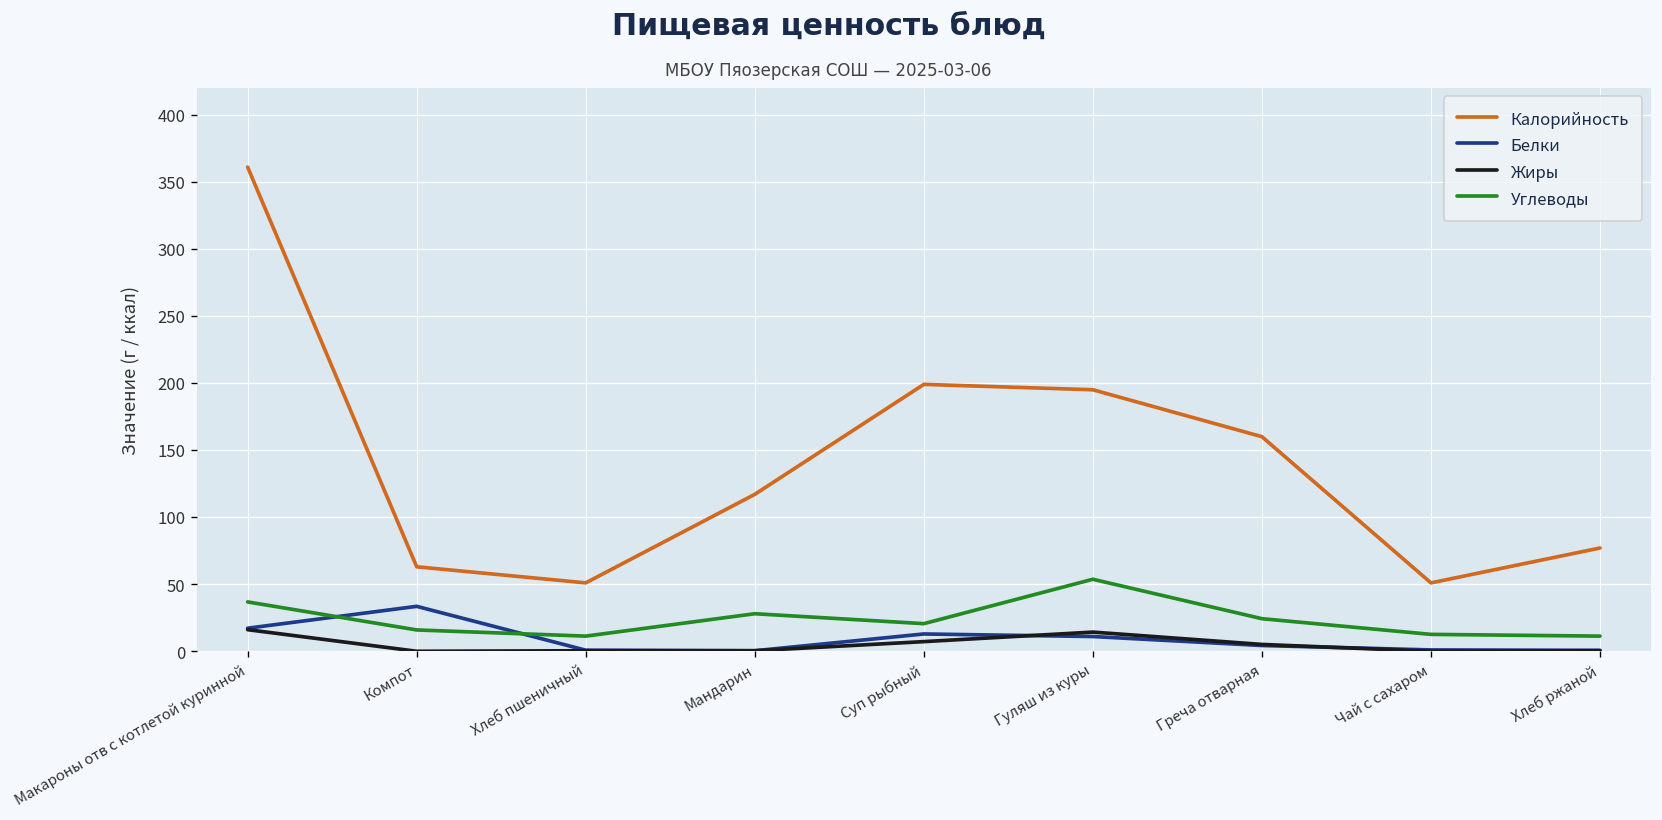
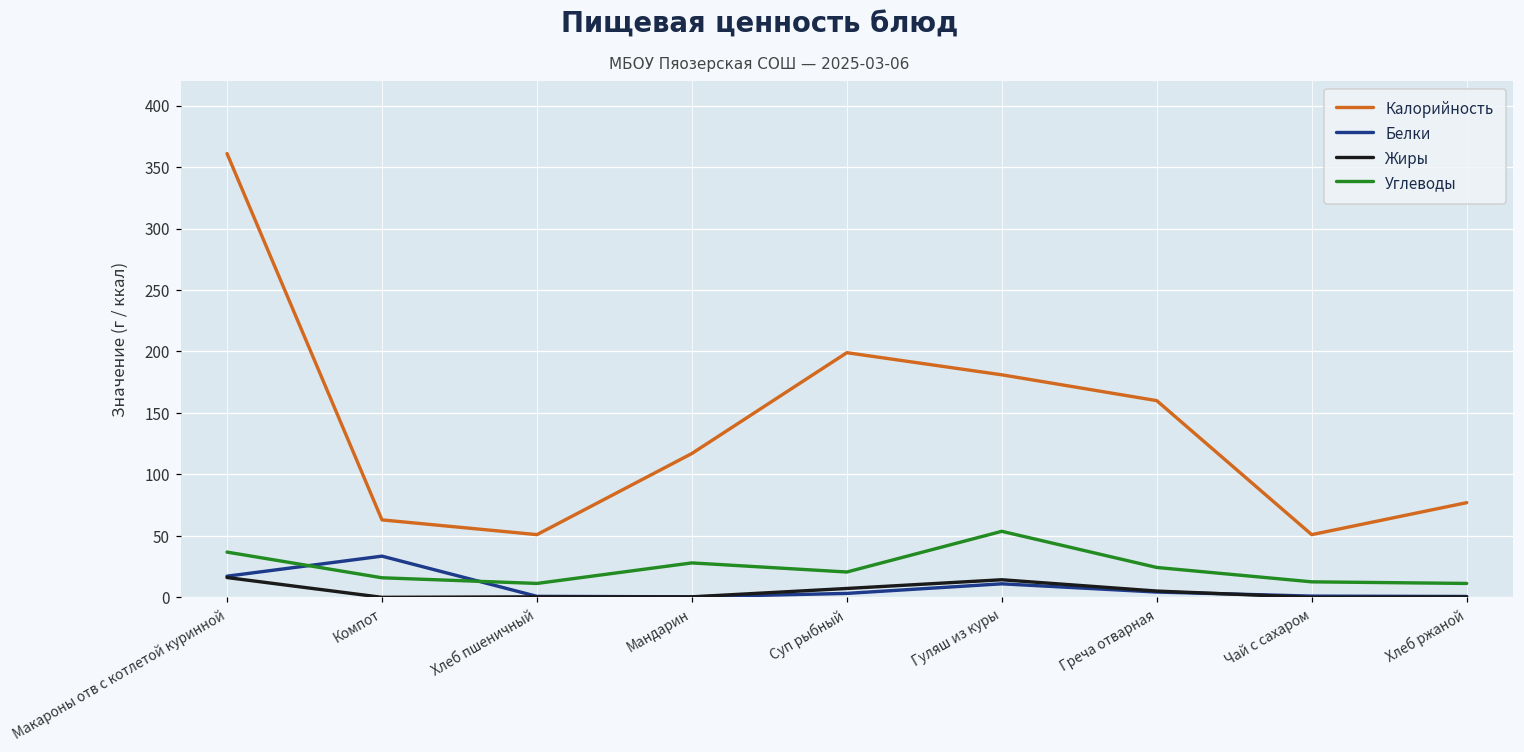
Белки, Суп рыбный: 13 -> 3
Калорийность, Гуляш из куры: 195 -> 181
